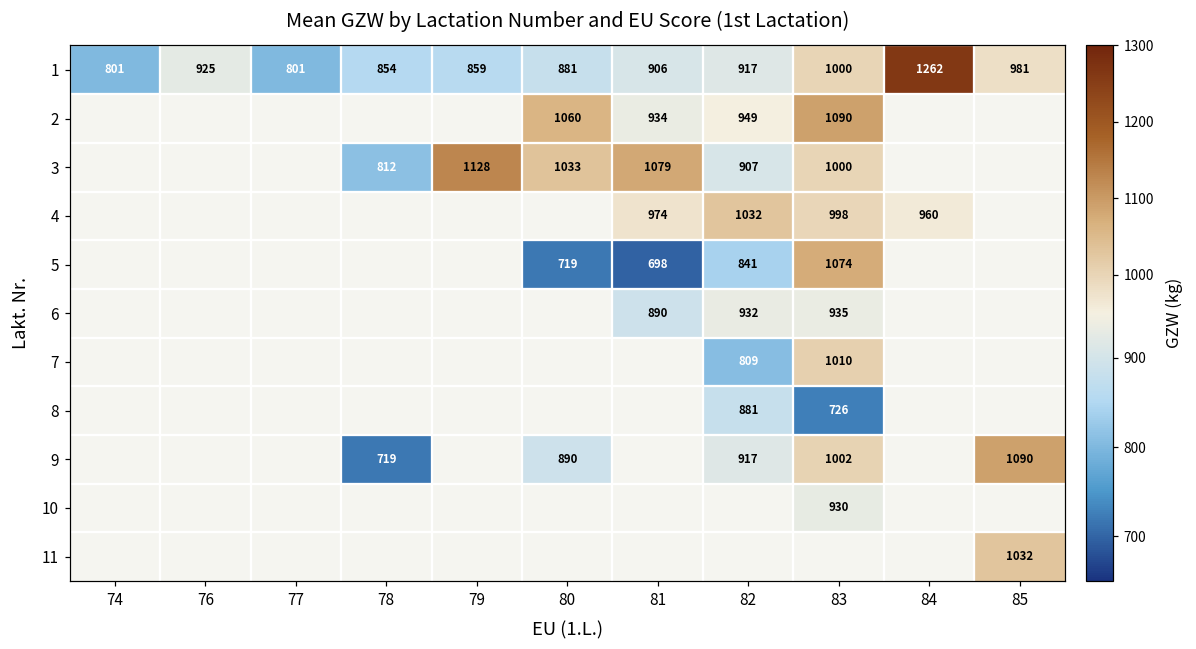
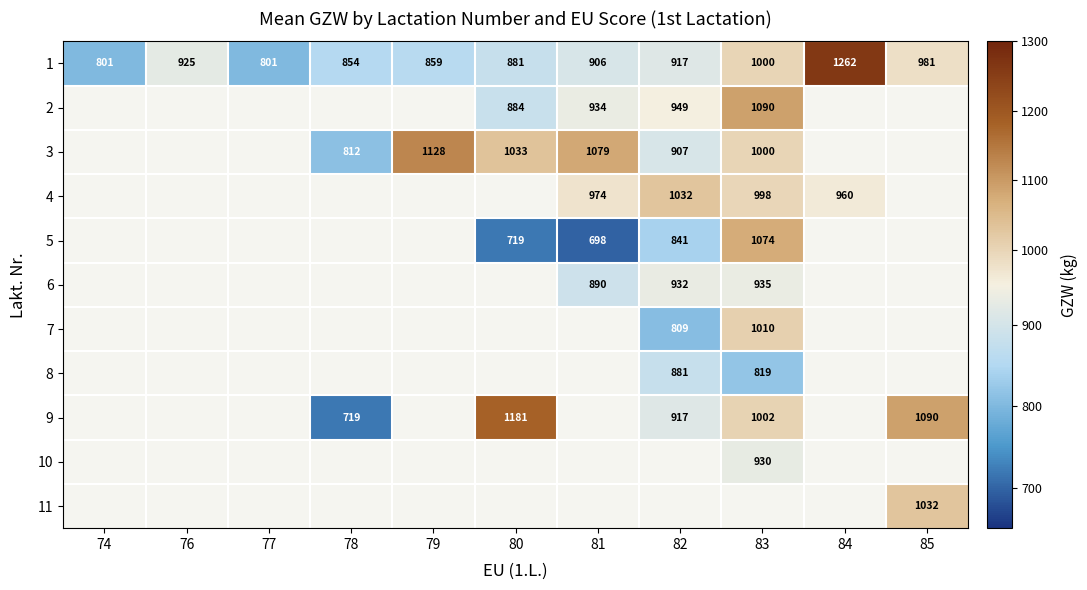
2, 80: 1060 -> 884
8, 83: 726 -> 819
9, 80: 890 -> 1181
